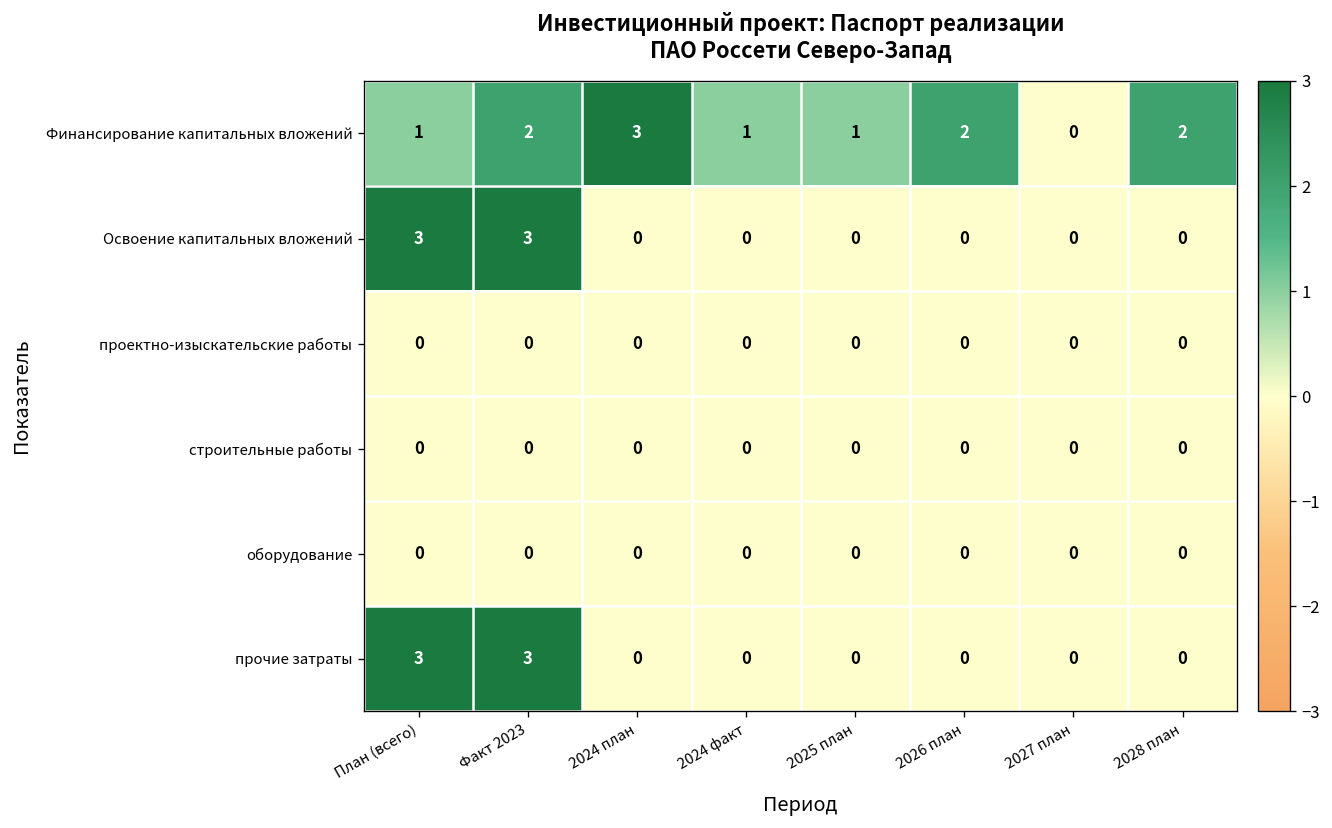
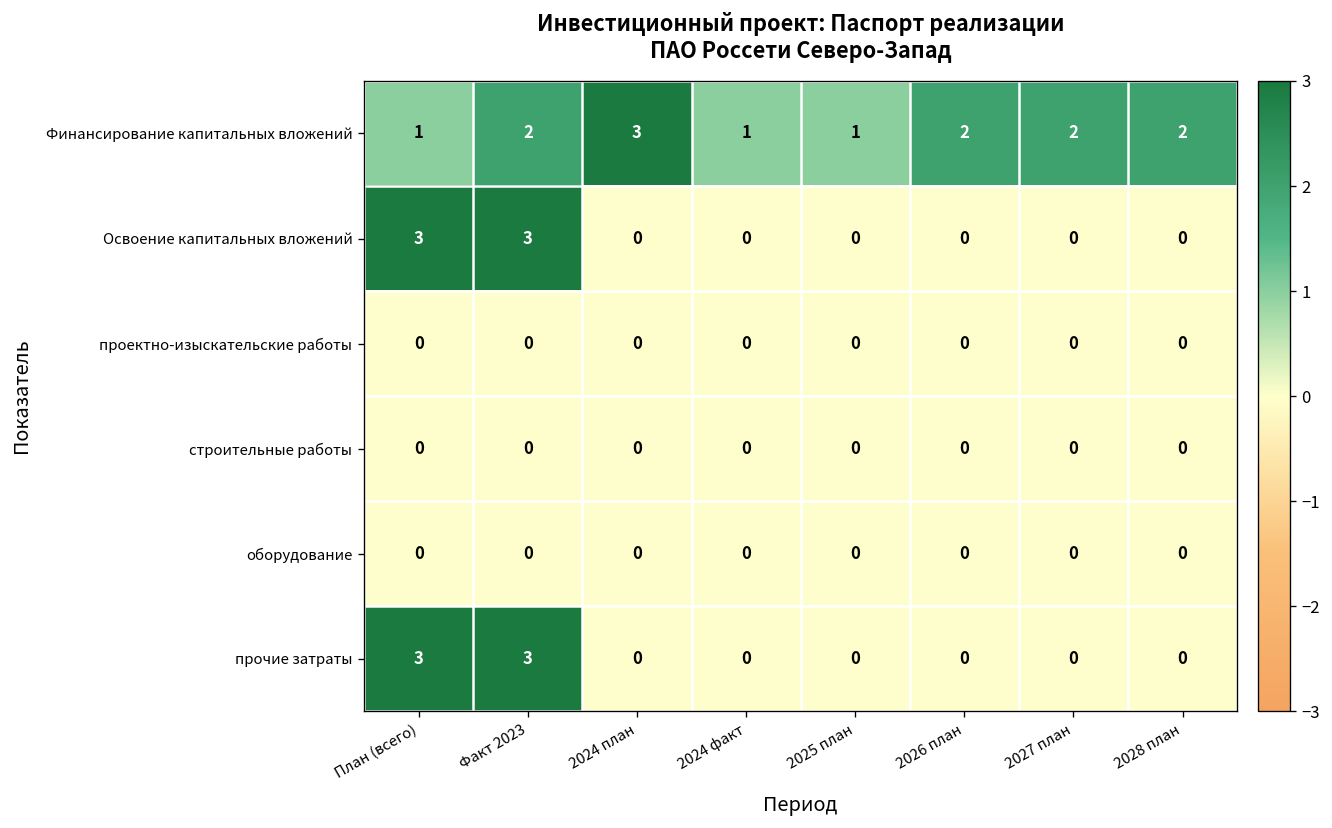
Финансирование капитальных вложений, 2027 план: 0 -> 2
